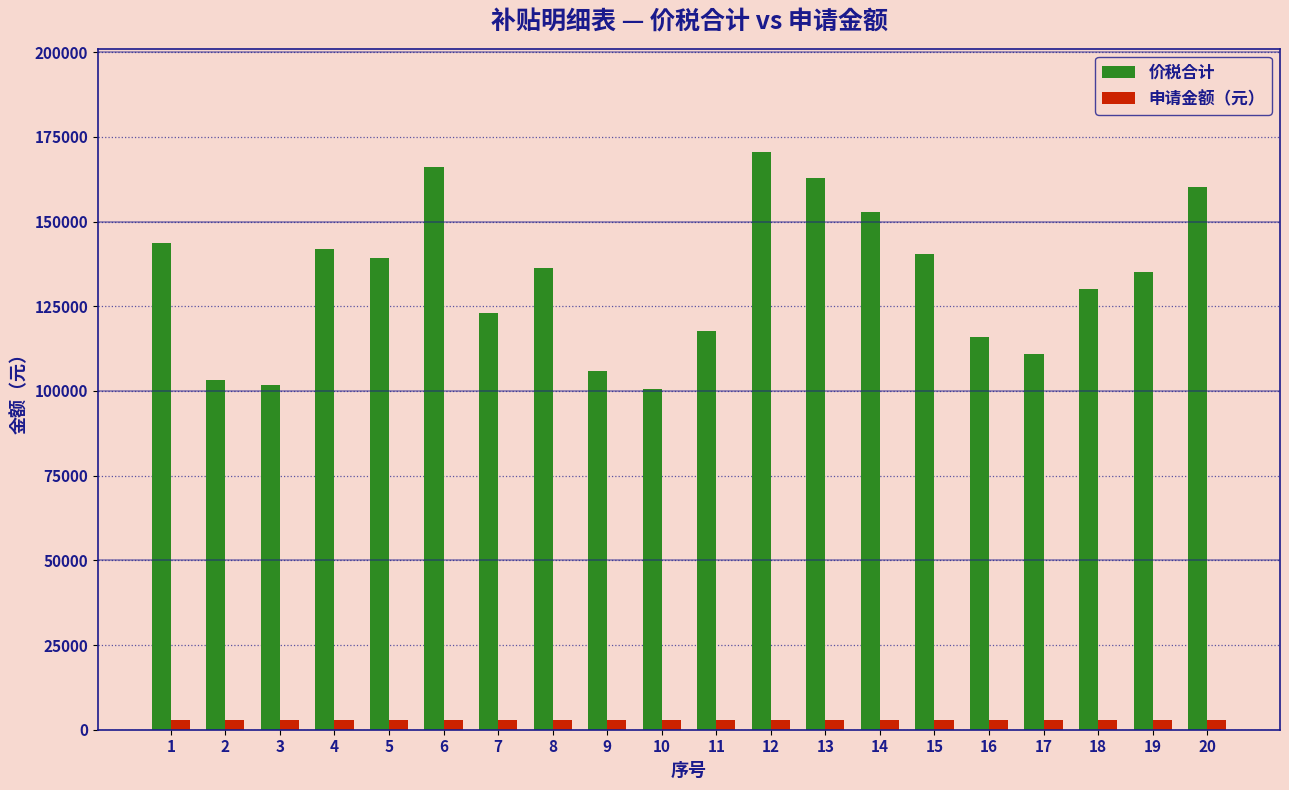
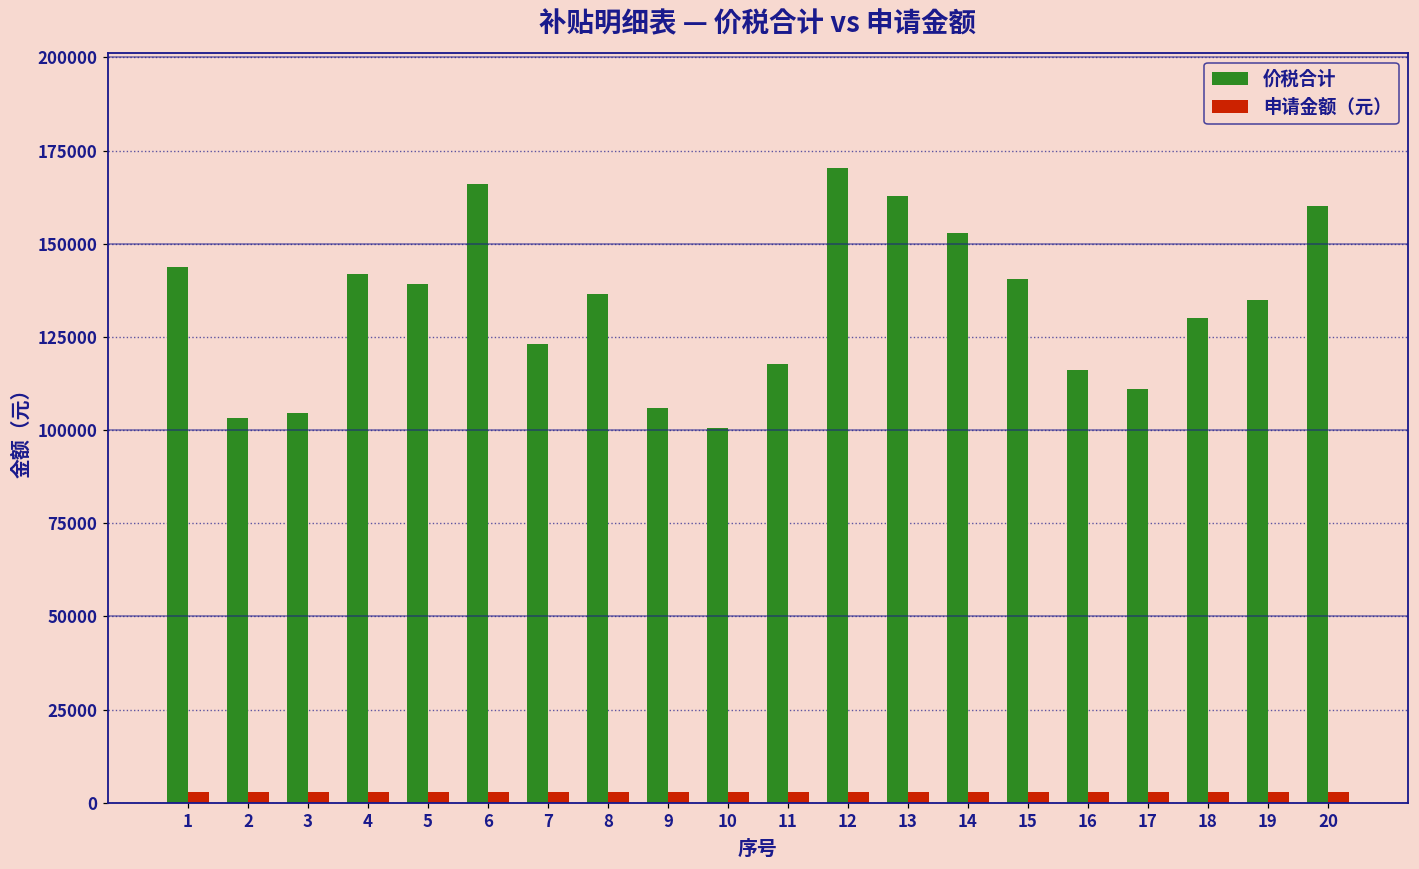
价税合计, 3: 102000 -> 105000
